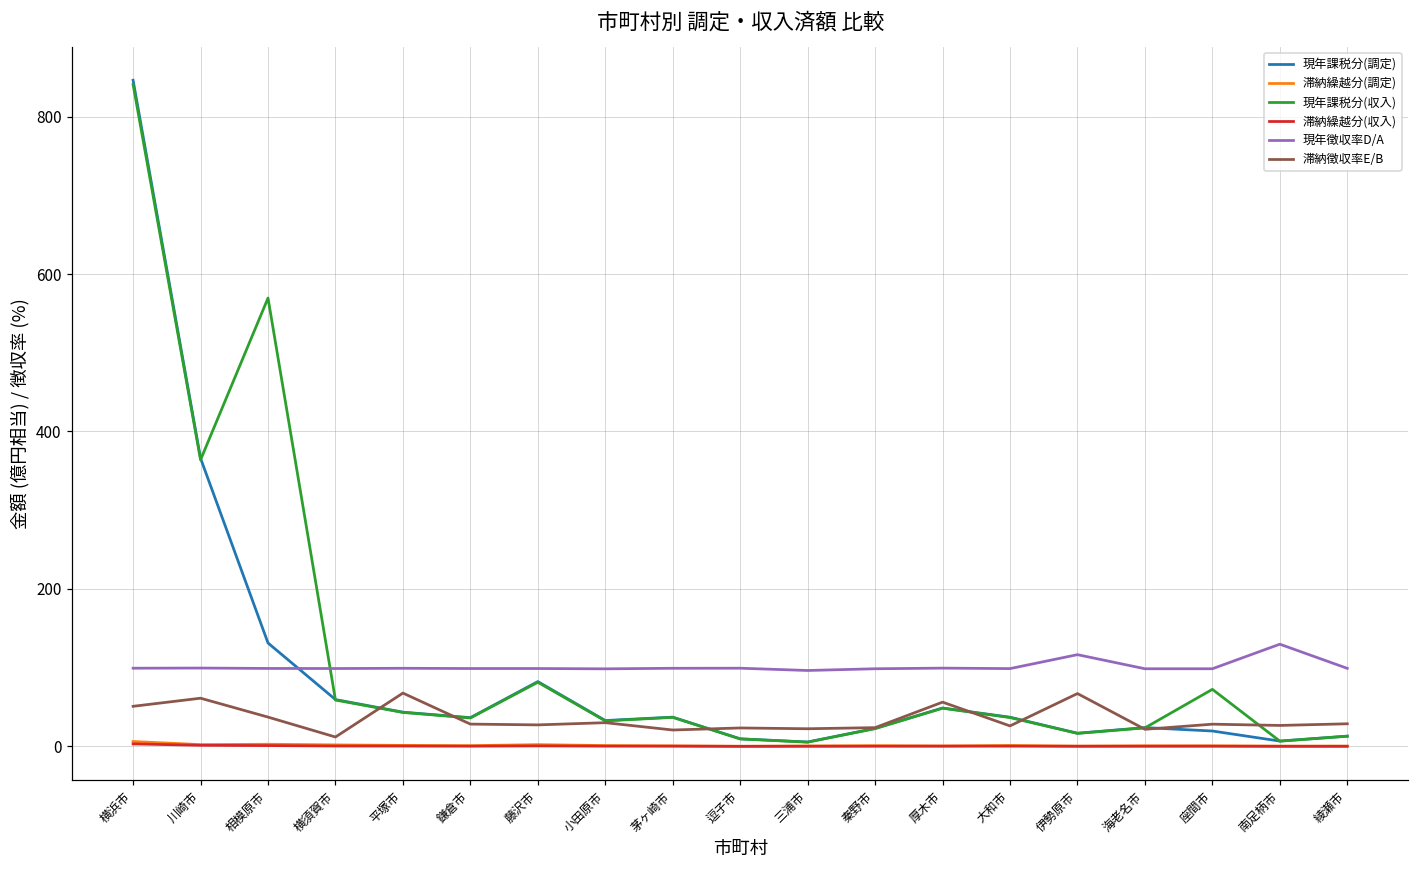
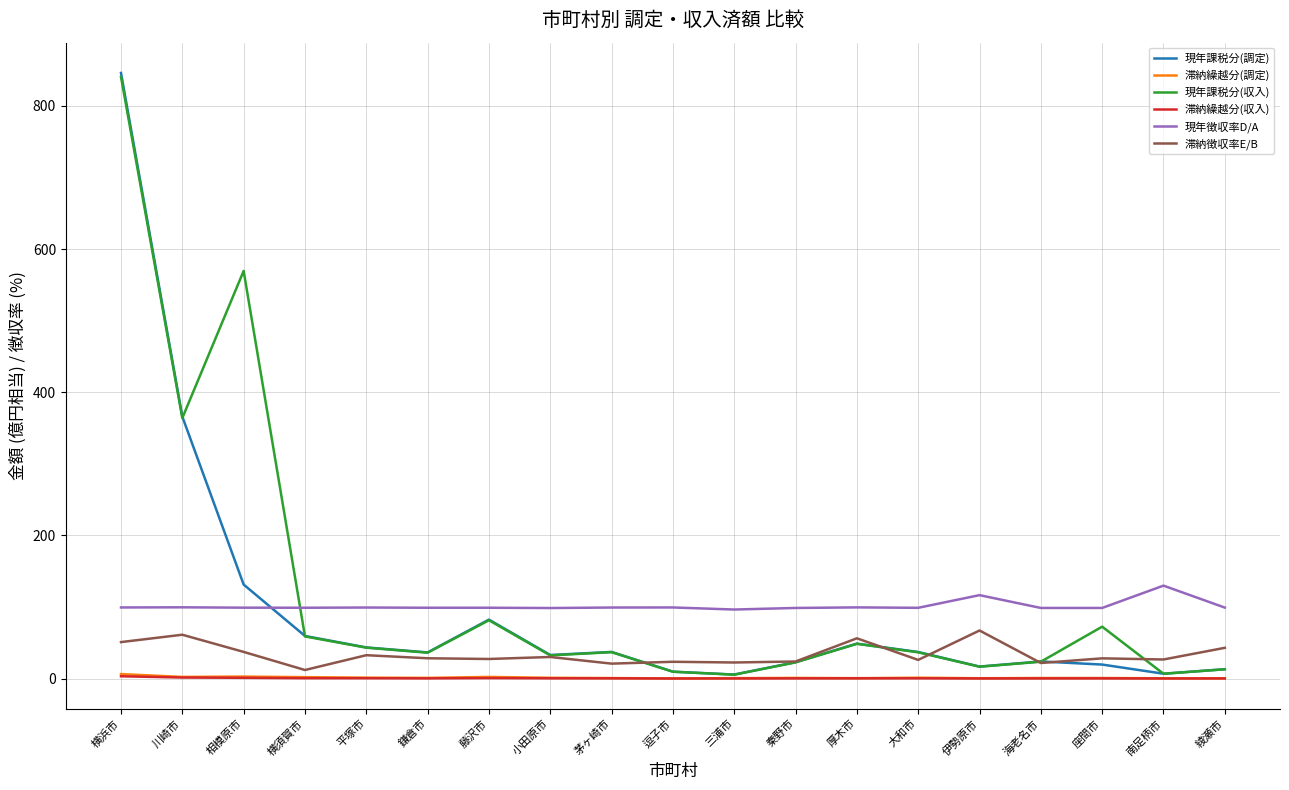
滞納徴収率E/B, 平塚市: 70 -> 30
滞納徴収率E/B, 綾瀬市: 30 -> 40
